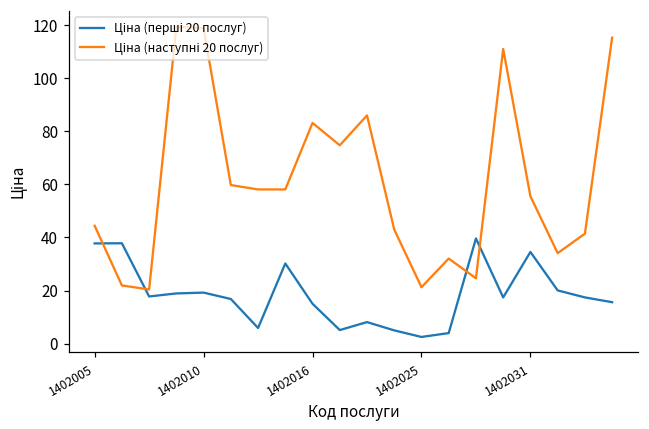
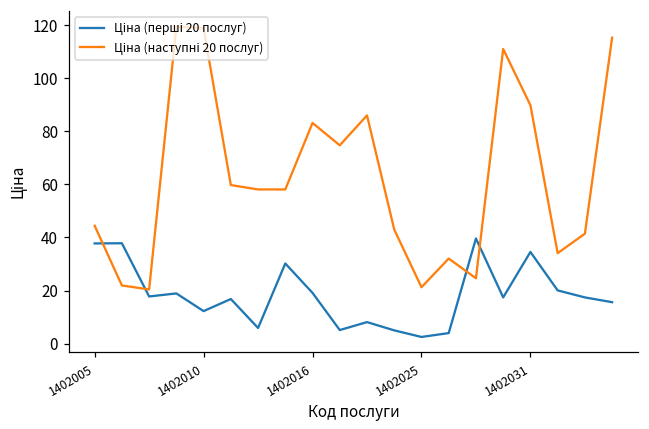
Ціна (перші 20 послуг), 1402010: 19 -> 12
Ціна (перші 20 послуг), 1402016: 15 -> 19
Ціна (наступні 20 послуг), 1402031: 56 -> 90
